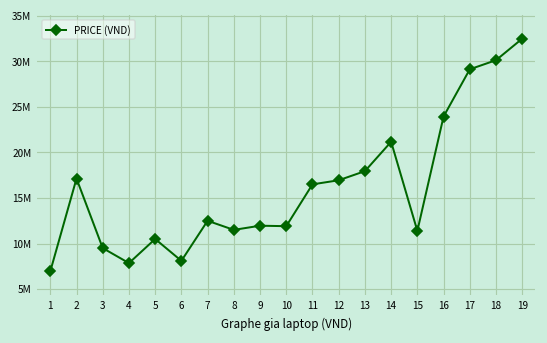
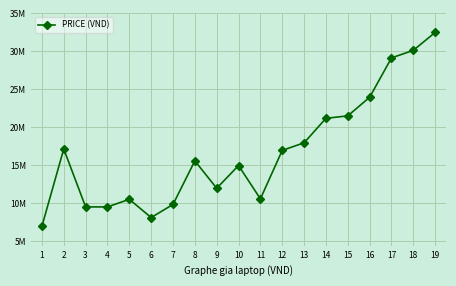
4: 8000000 -> 10000000
7: 13000000 -> 10000000
8: 12000000 -> 16000000
10: 12000000 -> 15000000
11: 17000000 -> 11000000
15: 11000000 -> 22000000
